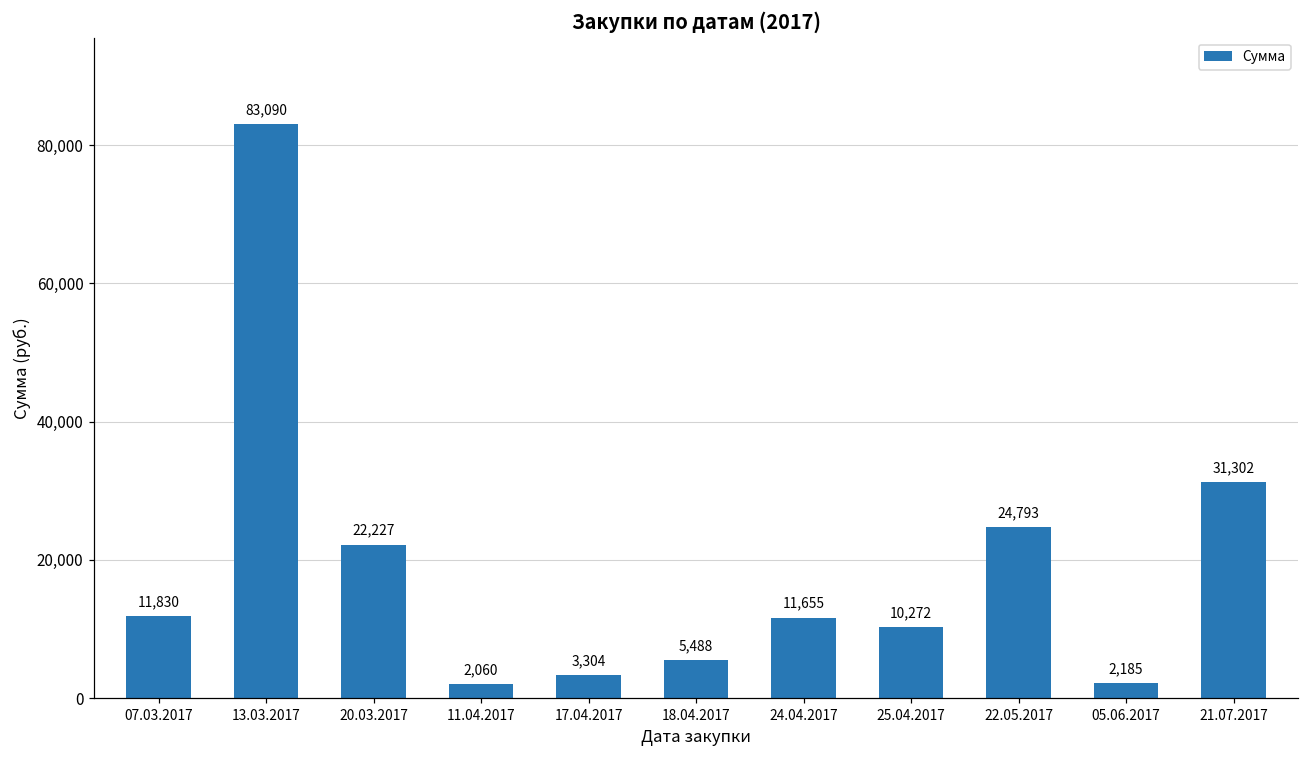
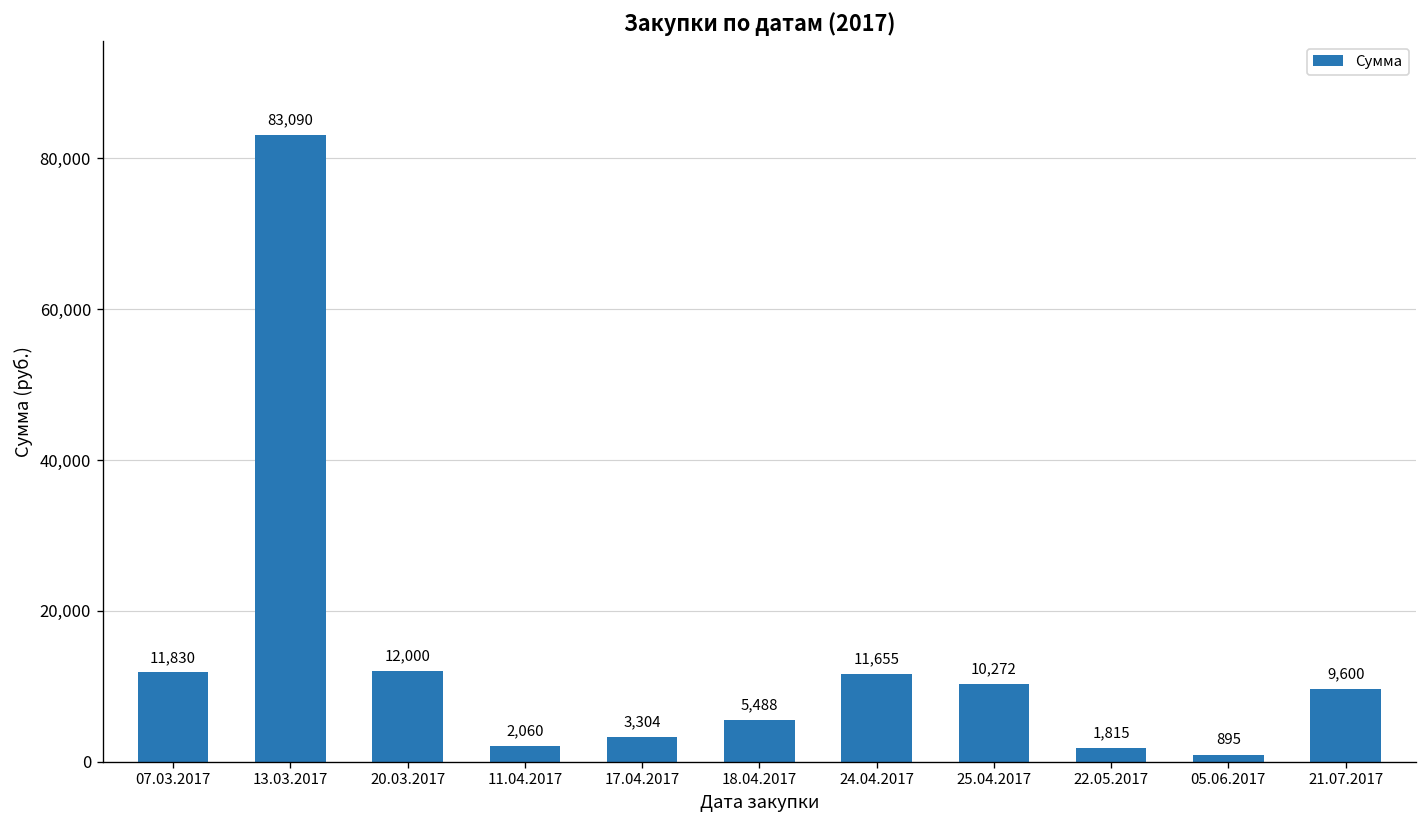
20.03.2017: 22,227 -> 12,000
22.05.2017: 24,793 -> 1,815
05.06.2017: 2,185 -> 895
21.07.2017: 31,302 -> 9,600
